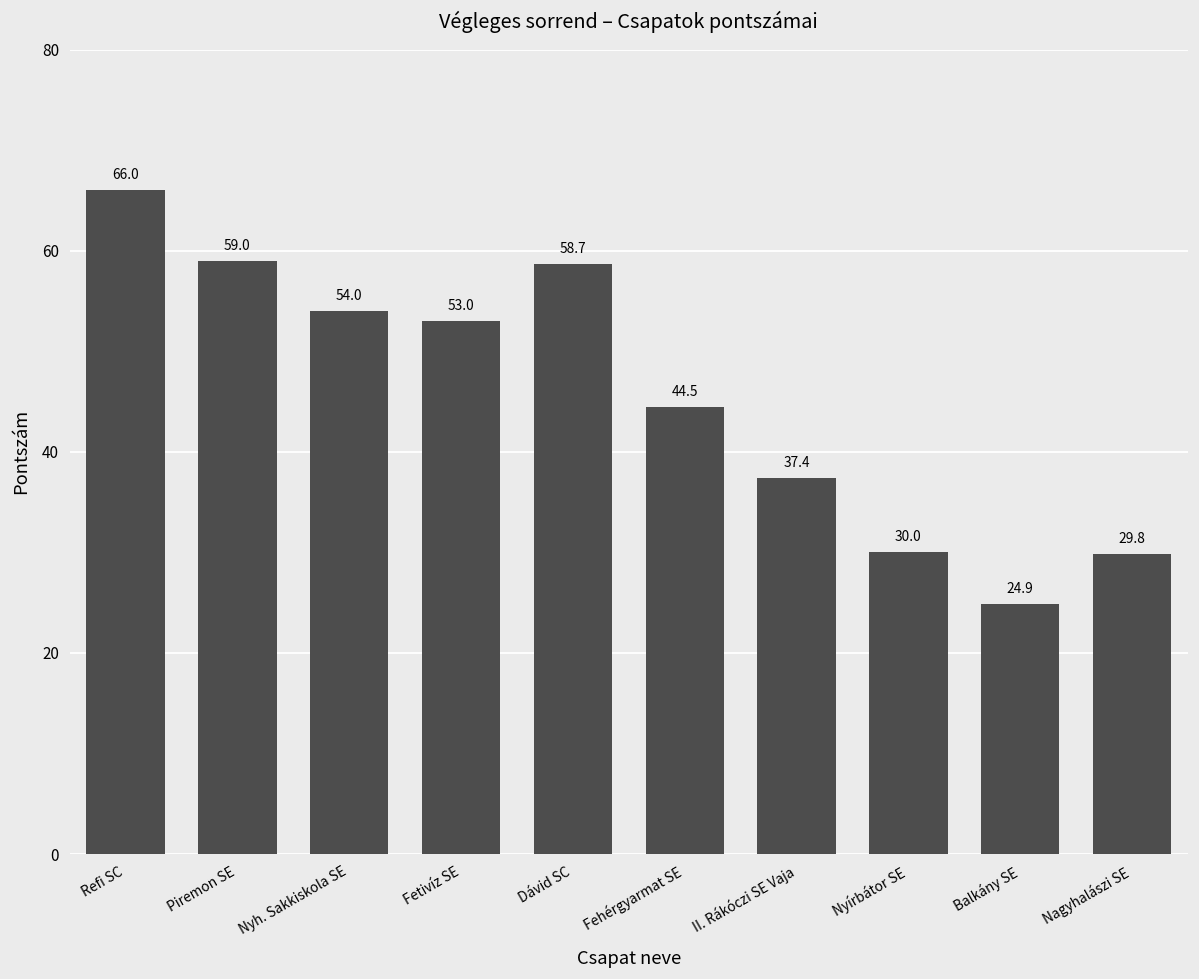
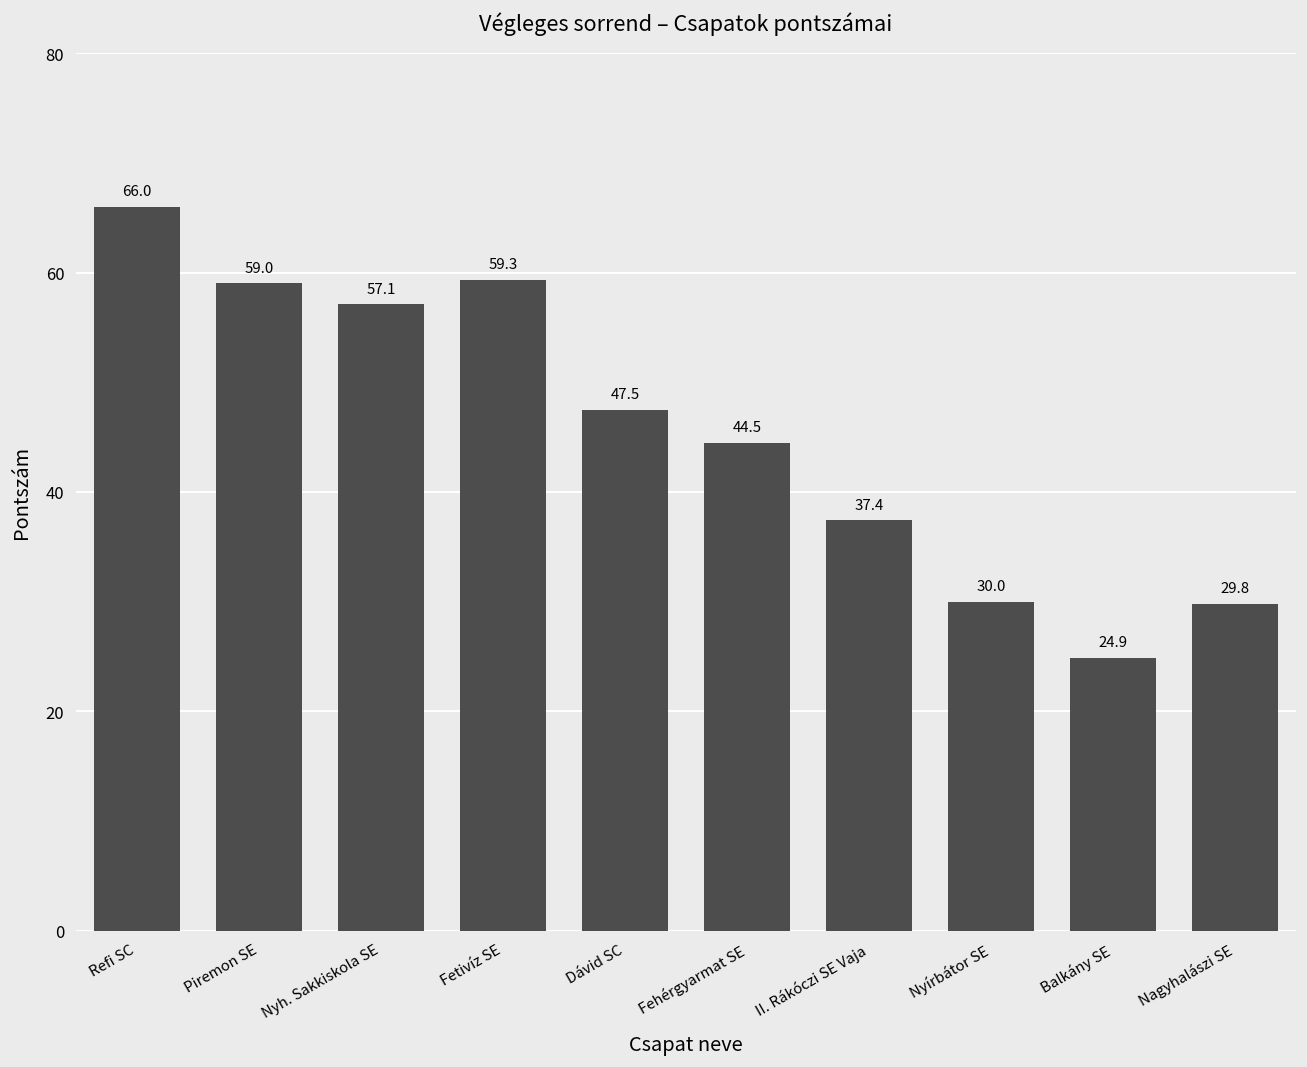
Nyh. Sakkiskola SE: 54.0 -> 57.1
Fetivíz SE: 53.0 -> 59.3
Dávid SC: 58.7 -> 47.5
